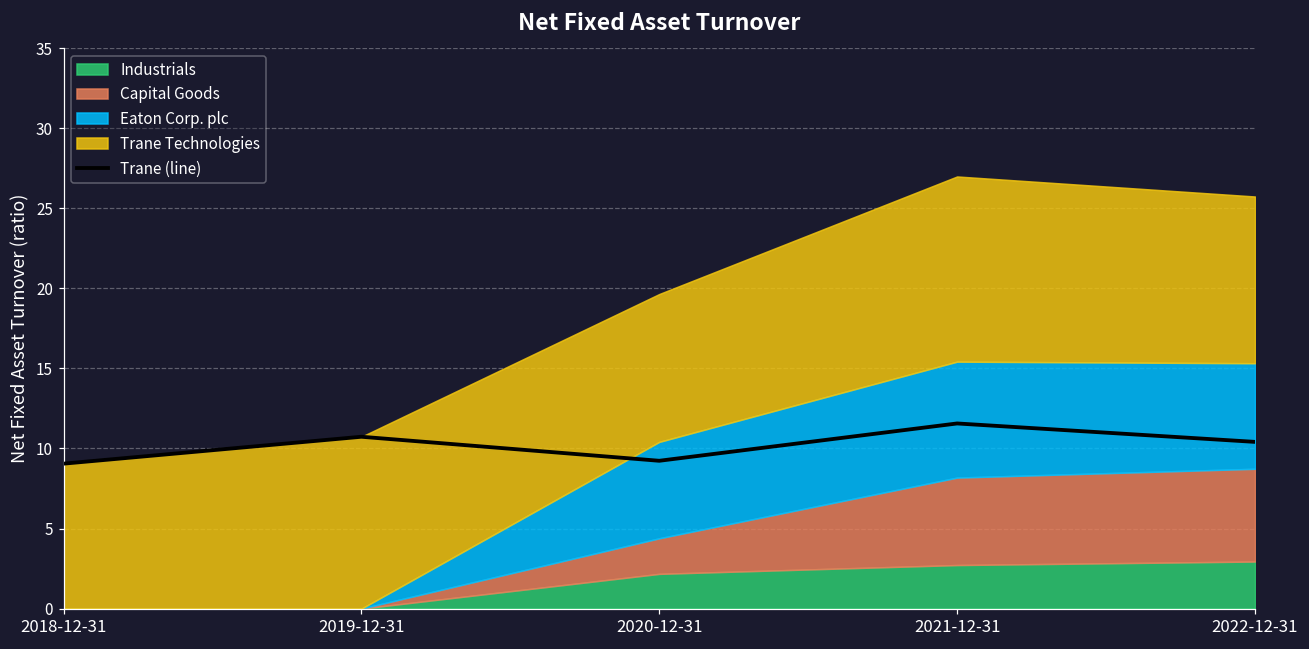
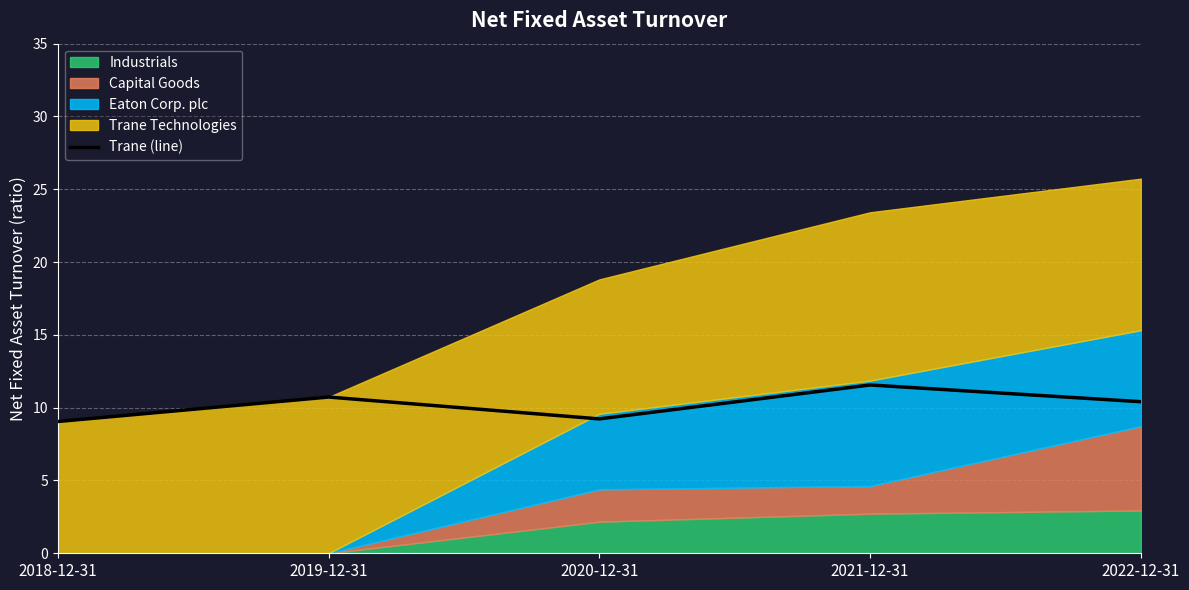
Eaton Corp. plc, 2020-12-31: 6.0 -> 5.2
Capital Goods, 2021-12-31: 5.5 -> 1.9
